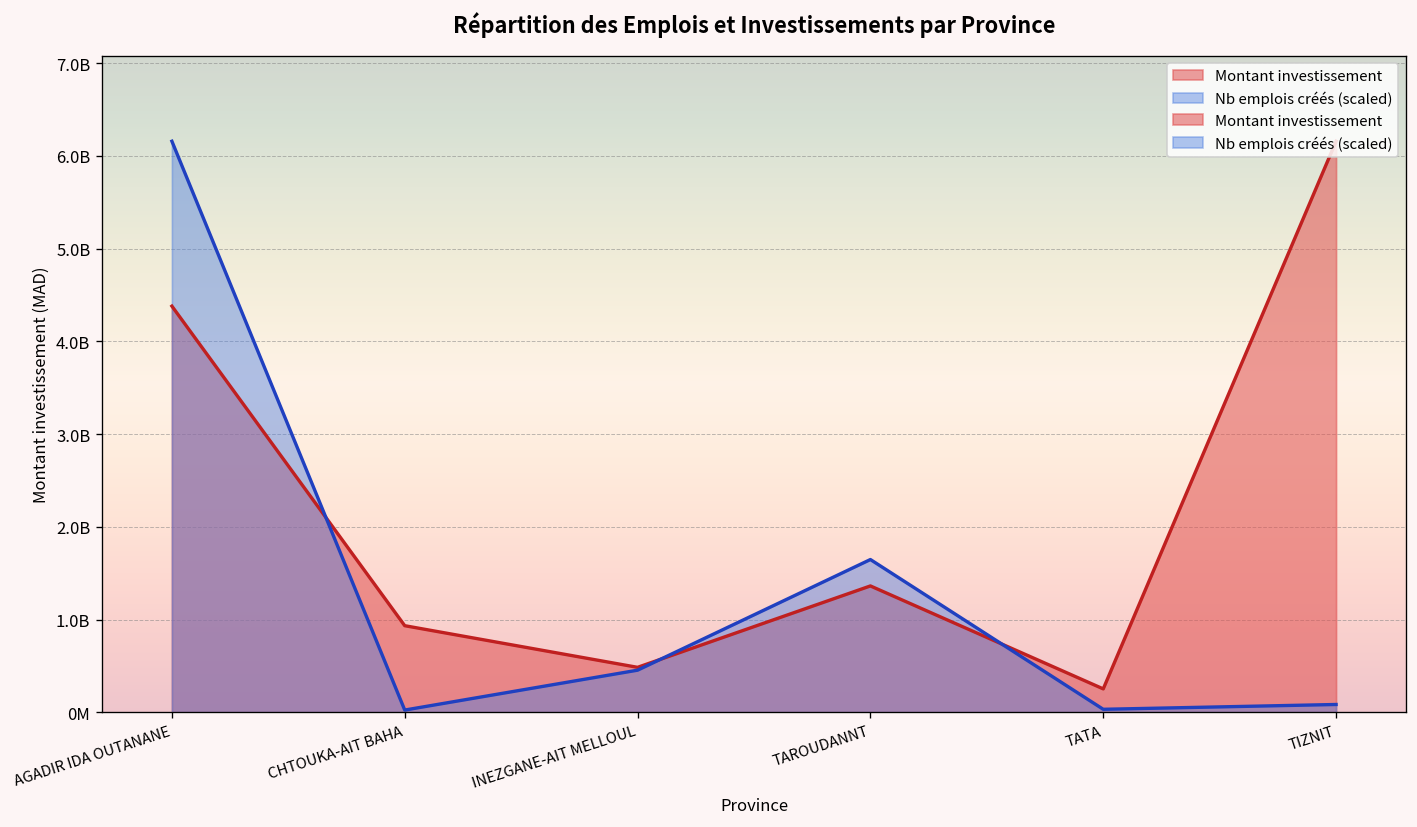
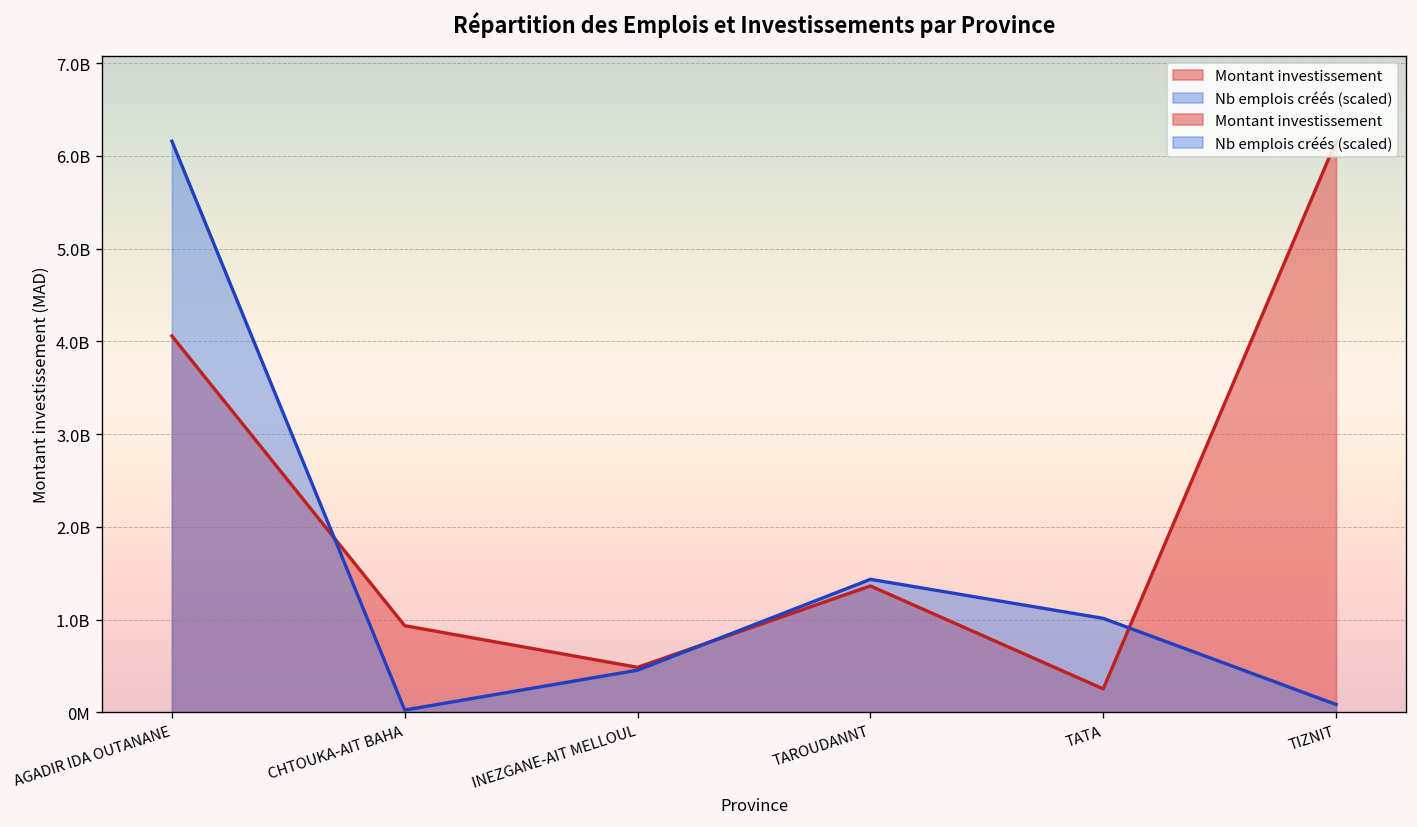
Montant investissement, AGADIR IDA OUTANANE: 4400000000 -> 4100000000
Nb emplois créés (scaled), TAROUDANNT: 1600000000 -> 1400000000
Nb emplois créés (scaled), TATA: 0 -> 1000000000
